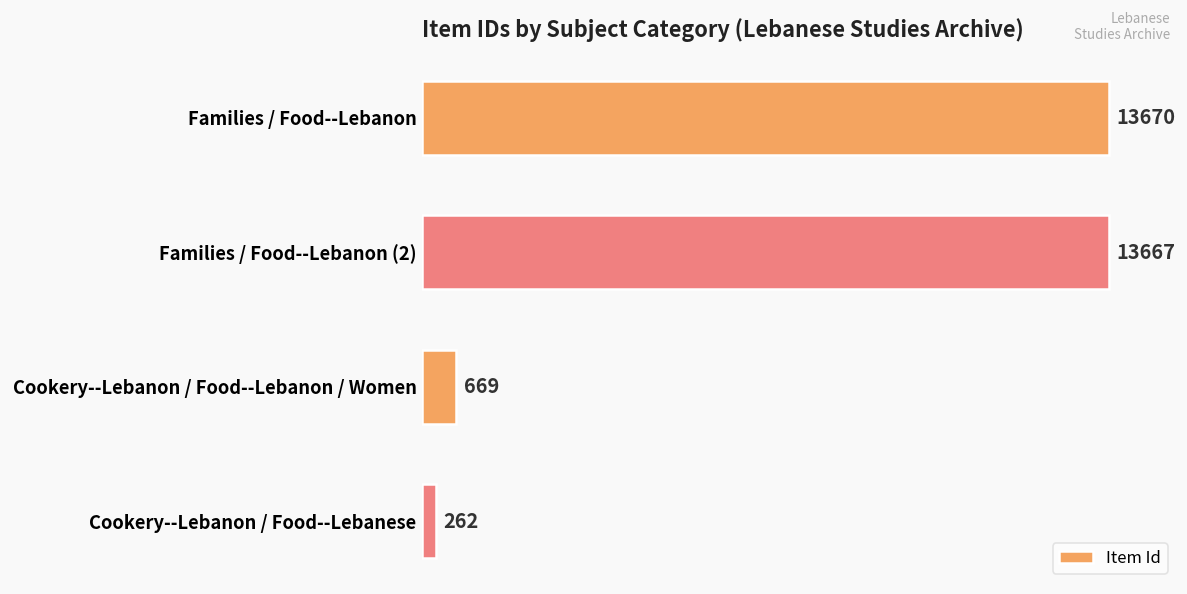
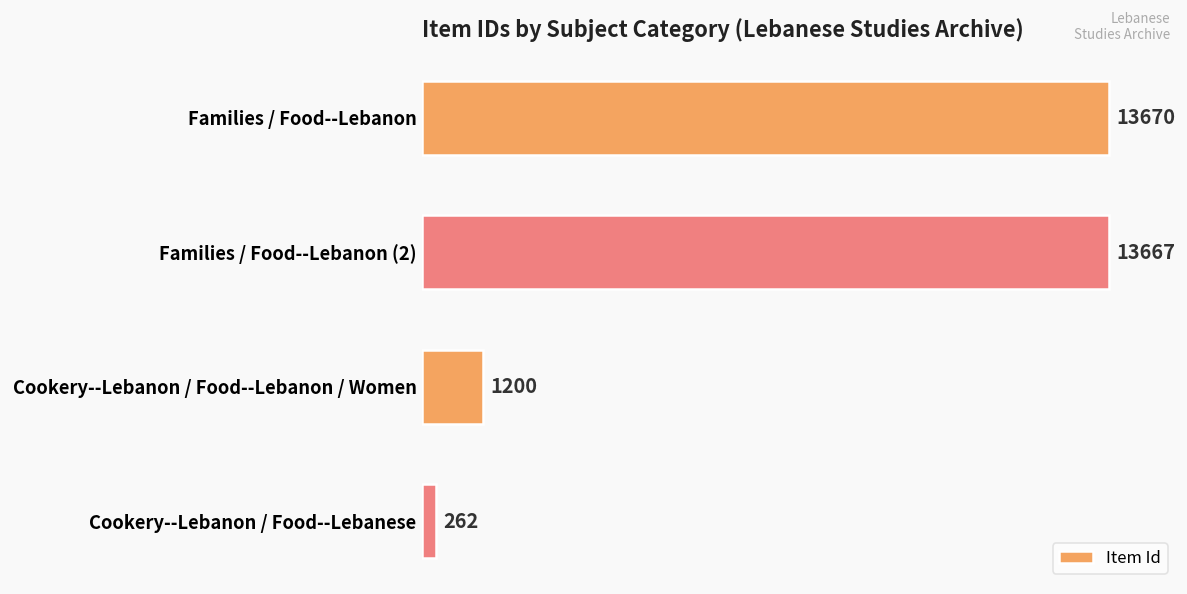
Cookery--Lebanon / Food--Lebanon / Women: 669 -> 1200
